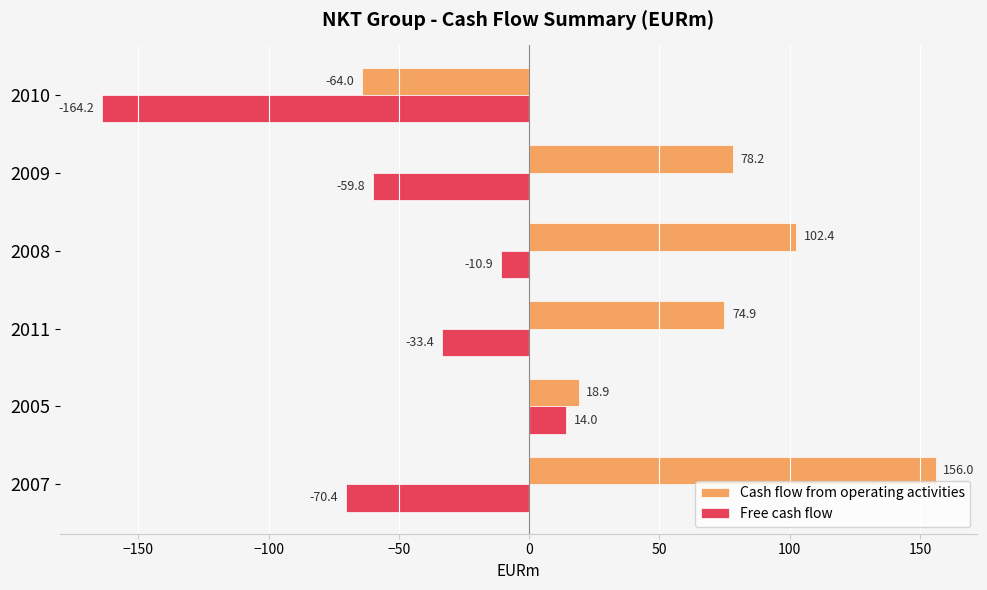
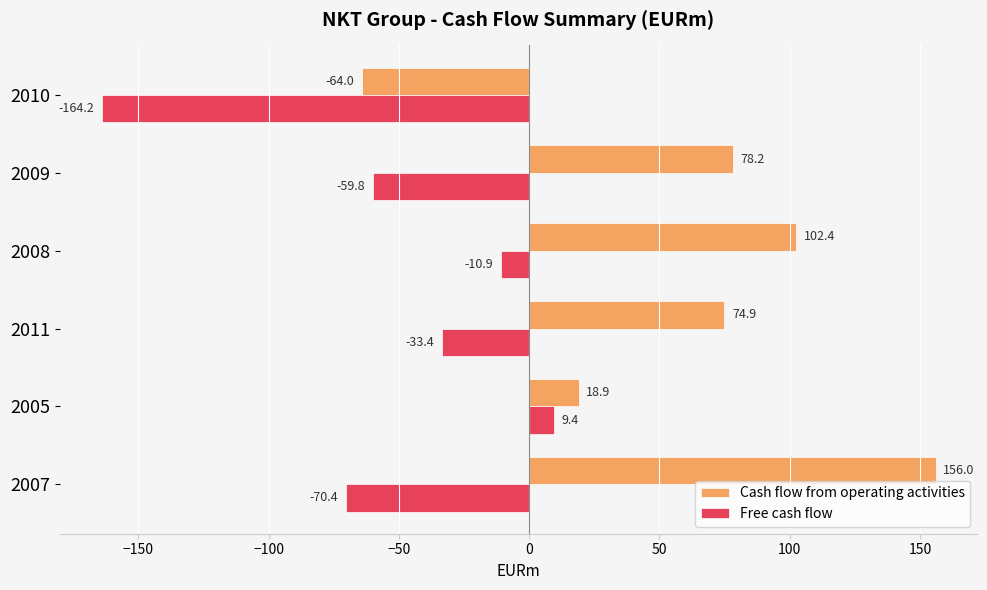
Free cash flow, 2005: 14.0 -> 9.4
